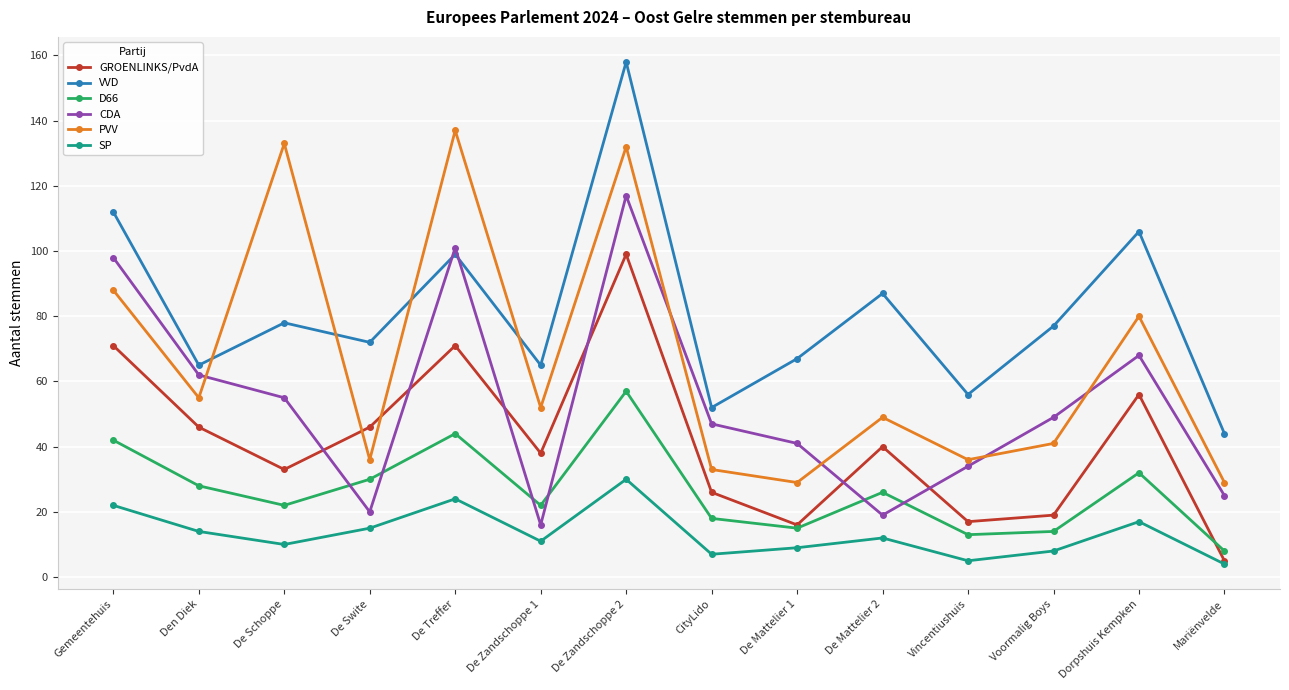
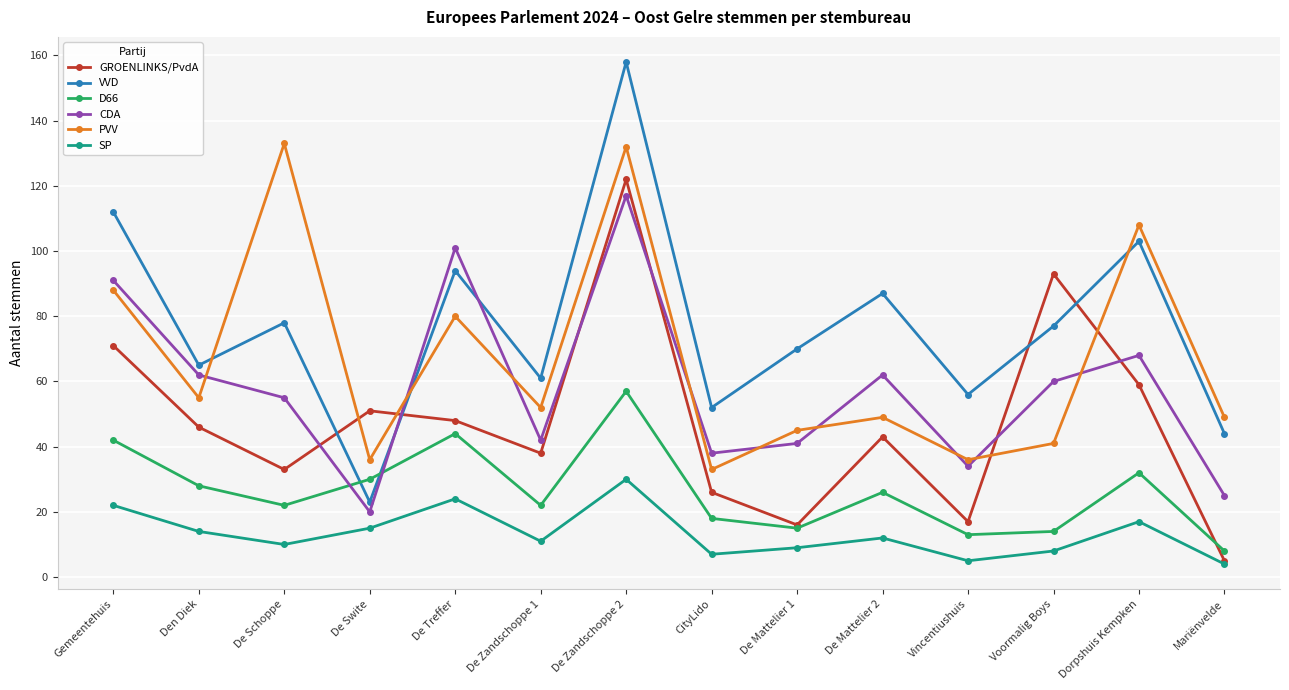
CDA, Gemeentehuis: 98 -> 91
GROENLINKS/PvdA, De Swite: 46 -> 51
VVD, De Swite: 72 -> 23
GROENLINKS/PvdA, De Treffer: 71 -> 48
VVD, De Treffer: 99 -> 94
PVV, De Treffer: 137 -> 80
VVD, De Zandschoppe 1: 65 -> 61
CDA, De Zandschoppe 1: 16 -> 42
GROENLINKS/PvdA, De Zandschoppe 2: 99 -> 122
CDA, CityLido: 47 -> 38
VVD, De Mattelier 1: 67 -> 70
PVV, De Mattelier 1: 29 -> 45
GROENLINKS/PvdA, De Mattelier 2: 40 -> 43
CDA, De Mattelier 2: 19 -> 62
GROENLINKS/PvdA, Voormalig Boys: 19 -> 93
CDA, Voormalig Boys: 49 -> 60
GROENLINKS/PvdA, Dorpshuis Kempken: 56 -> 59
VVD, Dorpshuis Kempken: 106 -> 103
PVV, Dorpshuis Kempken: 80 -> 108
PVV, Mariënvelde: 29 -> 49
